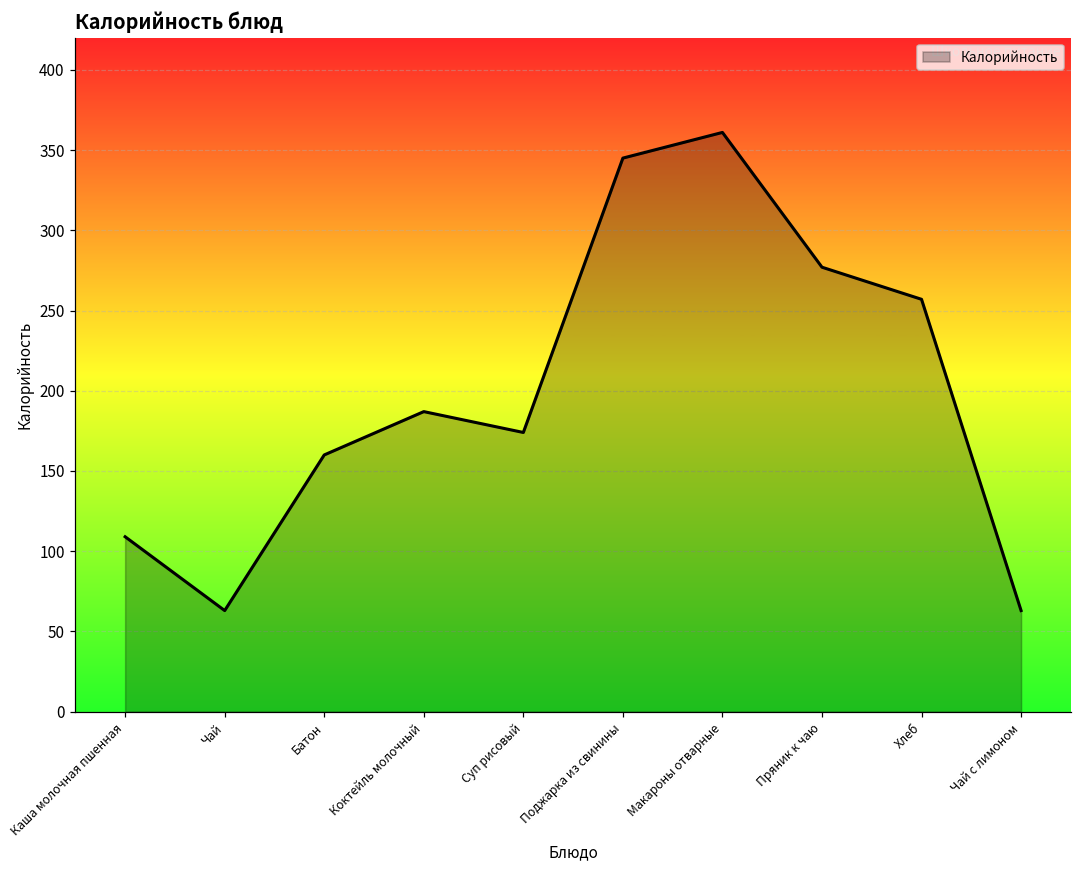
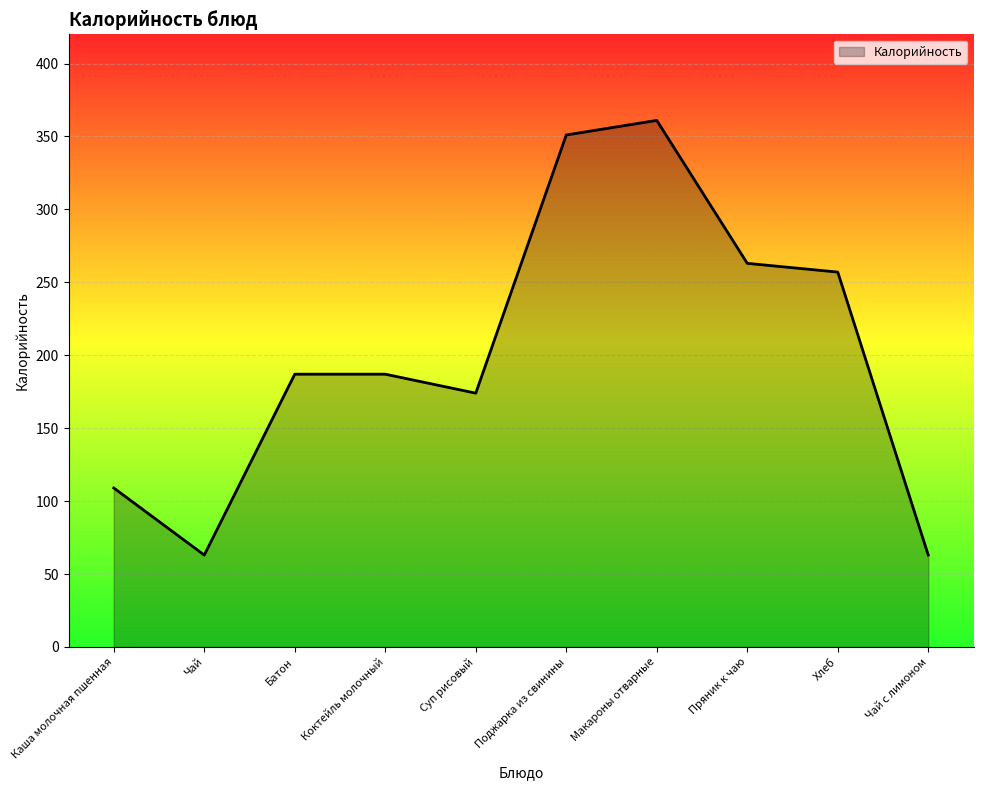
Батон: 160 -> 187
Поджарка из свинины: 345 -> 351
Пряник к чаю: 277 -> 263
